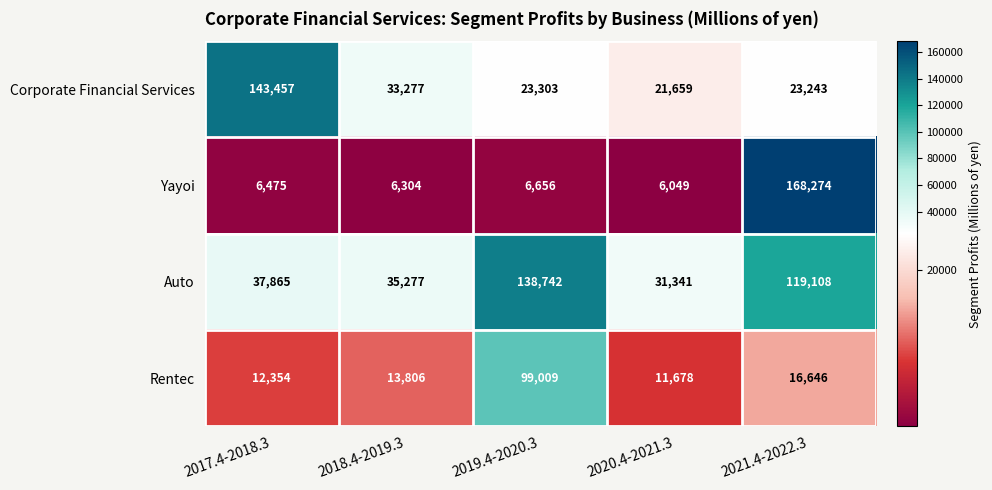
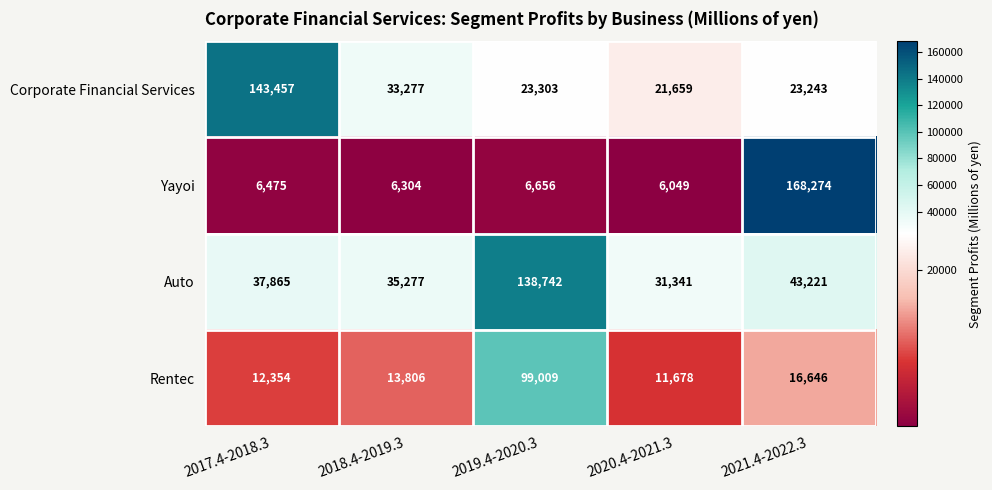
Auto, 2021.4-2022.3: 119,108 -> 43,221
